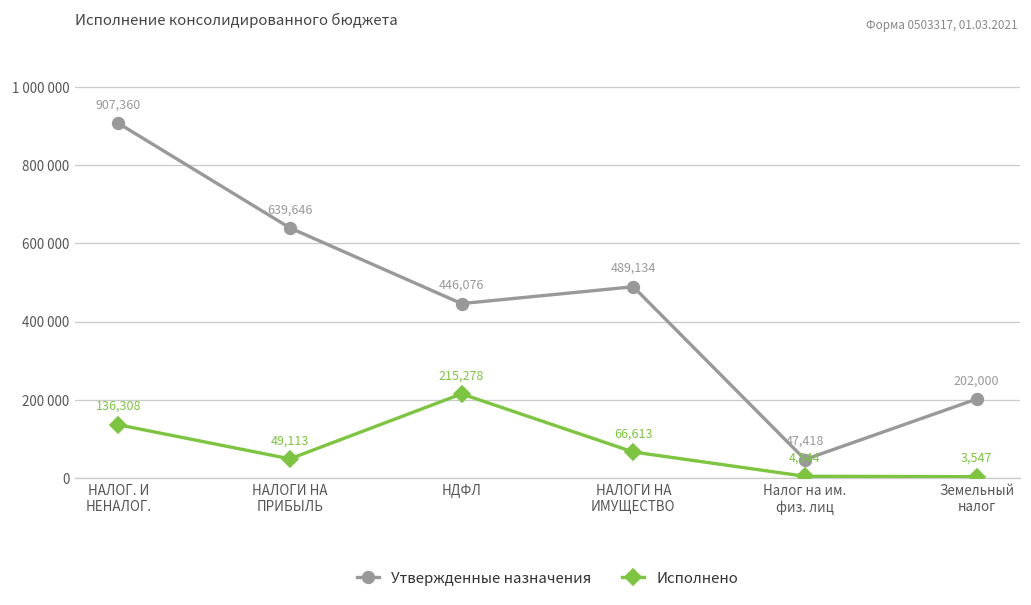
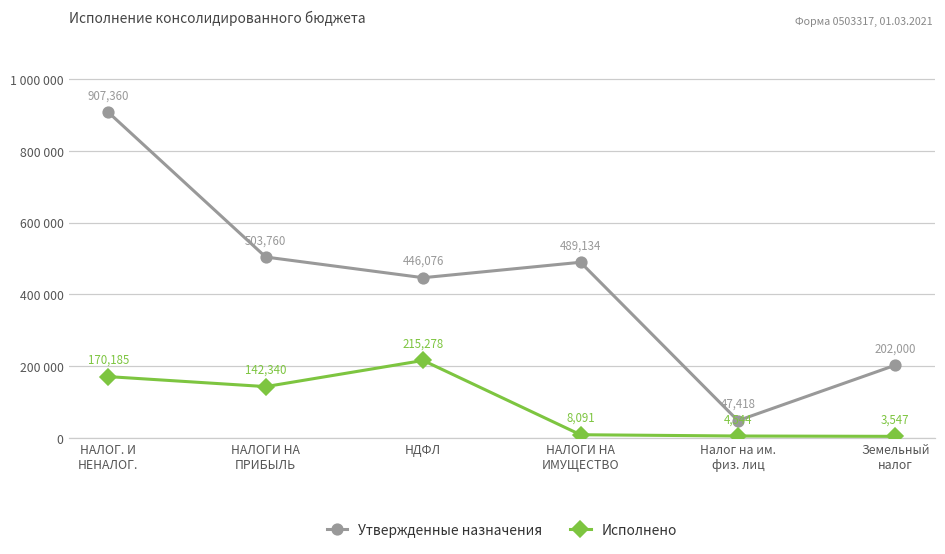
Исполнено, НАЛОГ. И НЕНАЛОГ.: 136,308 -> 170,185
Утвержденные назначения, НАЛОГИ НА ПРИБЫЛЬ: 639,646 -> 503,760
Исполнено, НАЛОГИ НА ПРИБЫЛЬ: 49,113 -> 142,340
Исполнено, НАЛОГИ НА ИМУЩЕСТВО: 66,613 -> 8,091
